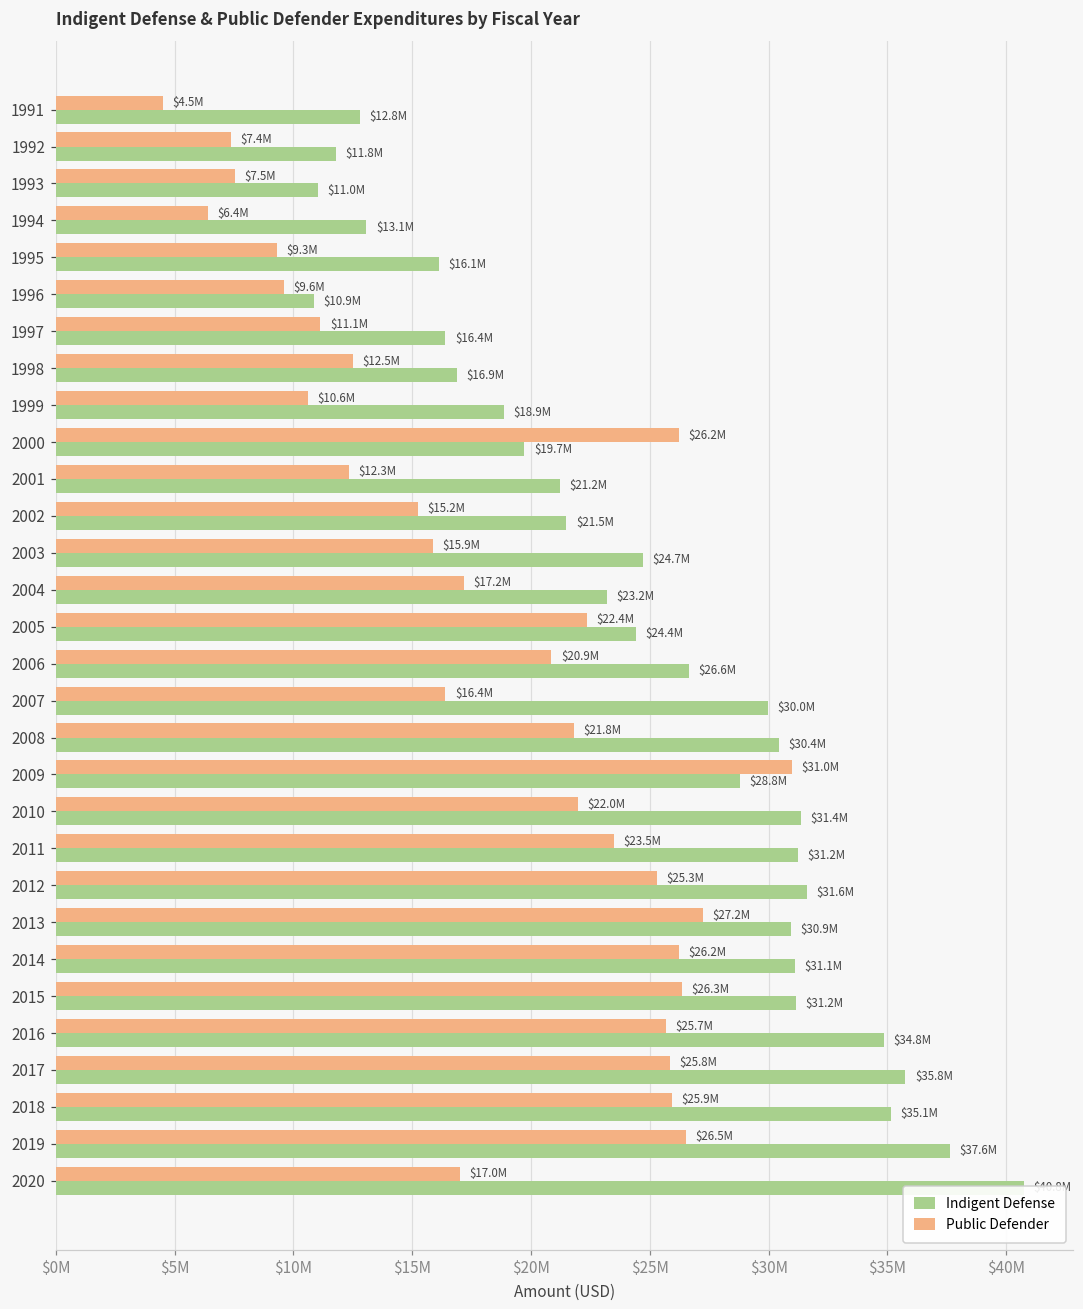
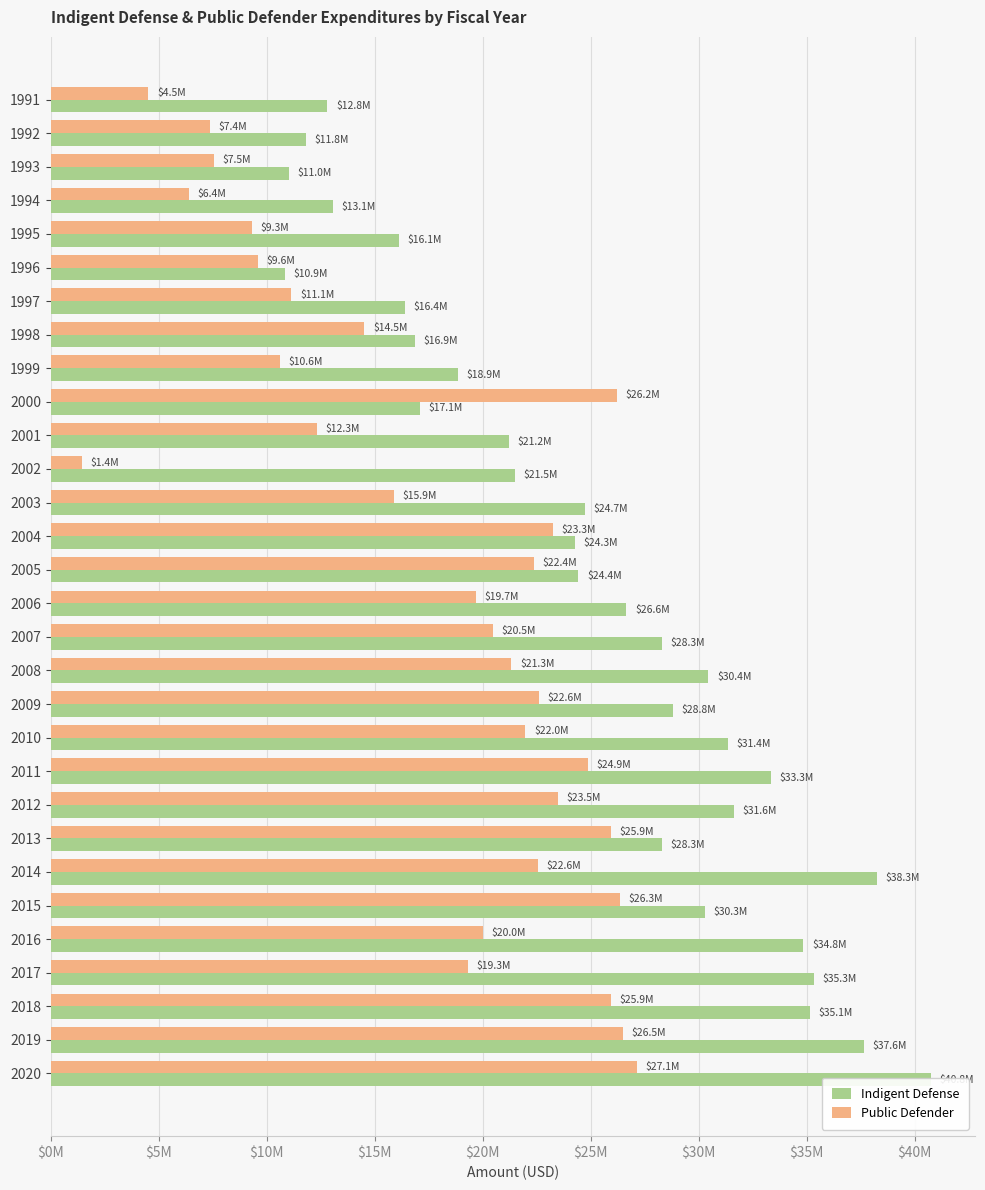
Public Defender, 1998: $12.5M -> $14.5M
Indigent Defense, 2000: $19.7M -> $17.1M
Public Defender, 2002: $15.2M -> $1.4M
Public Defender, 2004: $17.2M -> $23.3M
Indigent Defense, 2004: $23.2M -> $24.3M
Public Defender, 2006: $20.9M -> $19.7M
Public Defender, 2007: $16.4M -> $20.5M
Indigent Defense, 2007: $30.0M -> $28.3M
Public Defender, 2008: $21.8M -> $21.3M
Public Defender, 2009: $31.0M -> $22.6M
Public Defender, 2011: $23.5M -> $24.9M
Indigent Defense, 2011: $31.2M -> $33.3M
Public Defender, 2012: $25.3M -> $23.5M
Public Defender, 2013: $27.2M -> $25.9M
Indigent Defense, 2013: $30.9M -> $28.3M
Public Defender, 2014: $26.2M -> $22.6M
Indigent Defense, 2014: $31.1M -> $38.3M
Indigent Defense, 2015: $31.2M -> $30.3M
Public Defender, 2016: $25.7M -> $20.0M
Public Defender, 2017: $25.8M -> $19.3M
Indigent Defense, 2017: $35.8M -> $35.3M
Public Defender, 2020: $17.0M -> $27.1M
